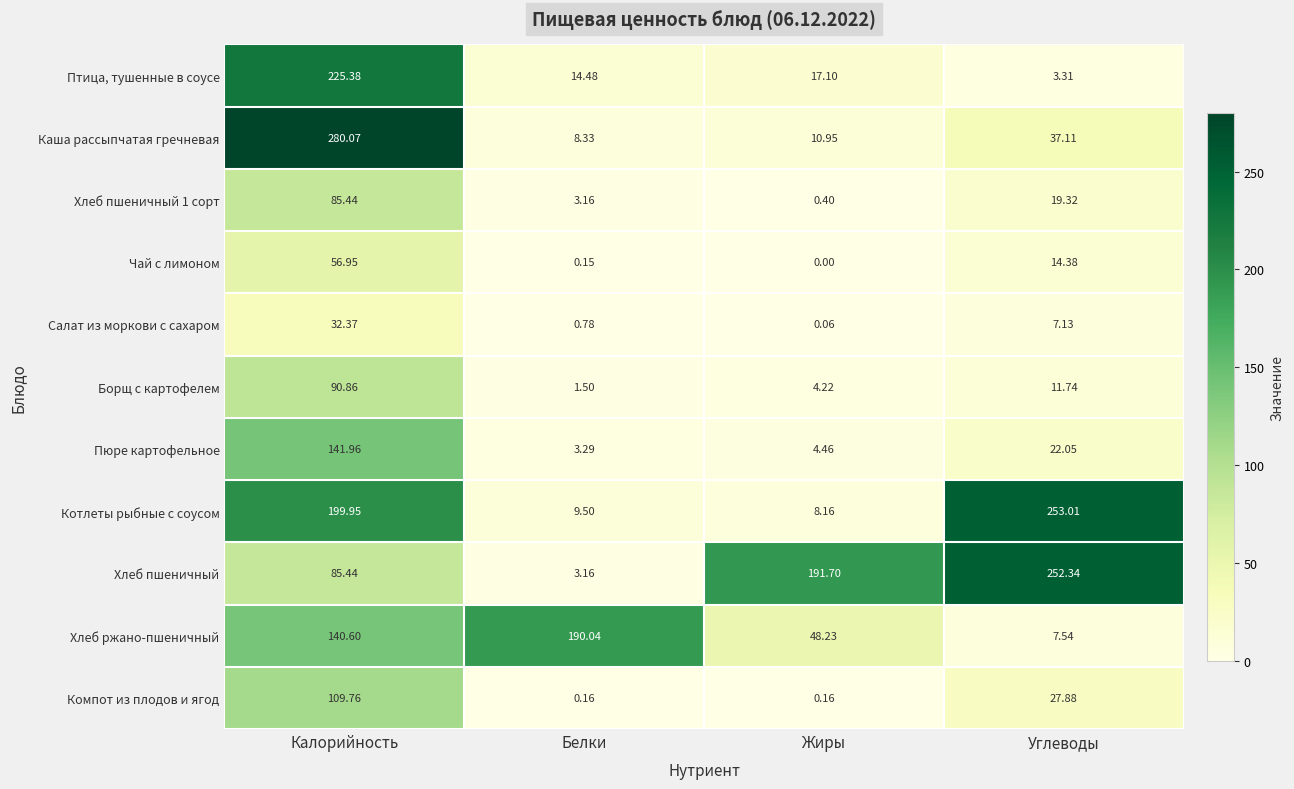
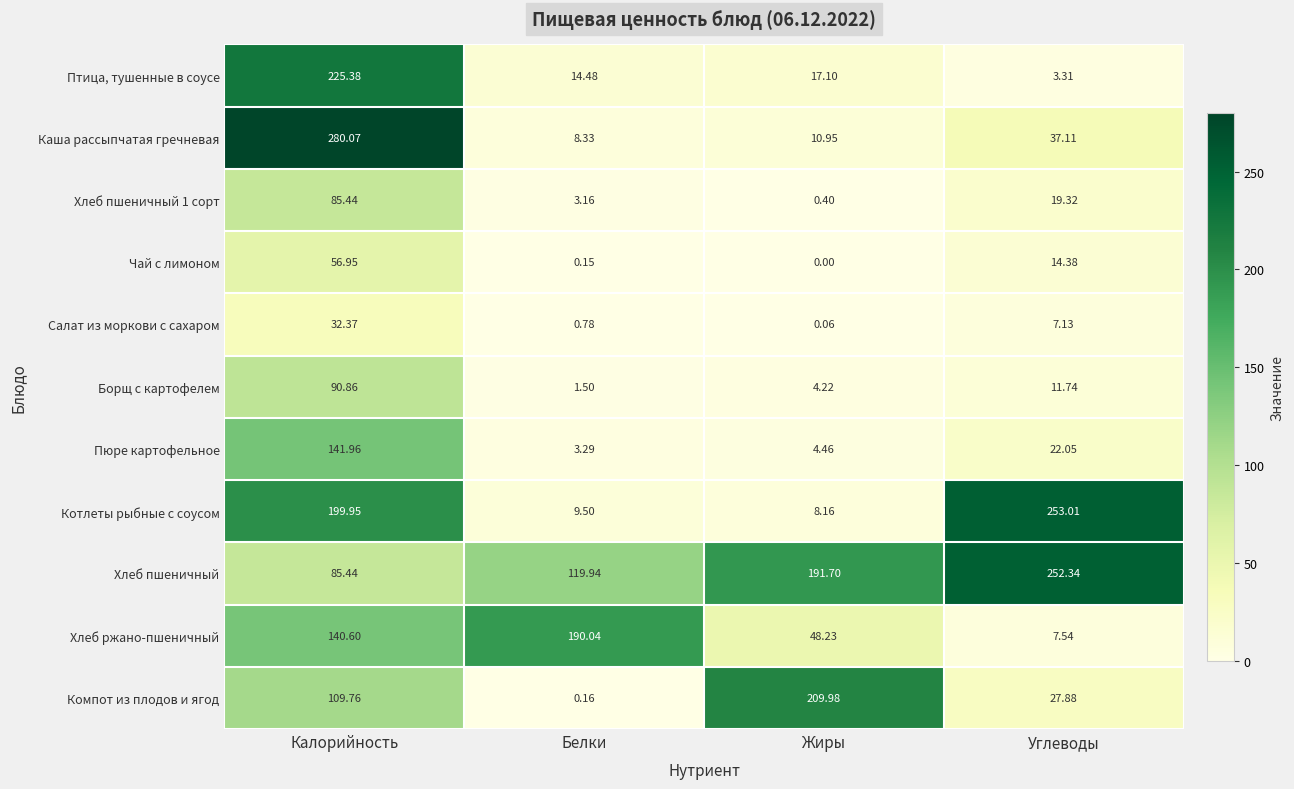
Хлеб пшеничный, Белки: 3.16 -> 119.94
Компот из плодов и ягод, Жиры: 0.16 -> 209.98
